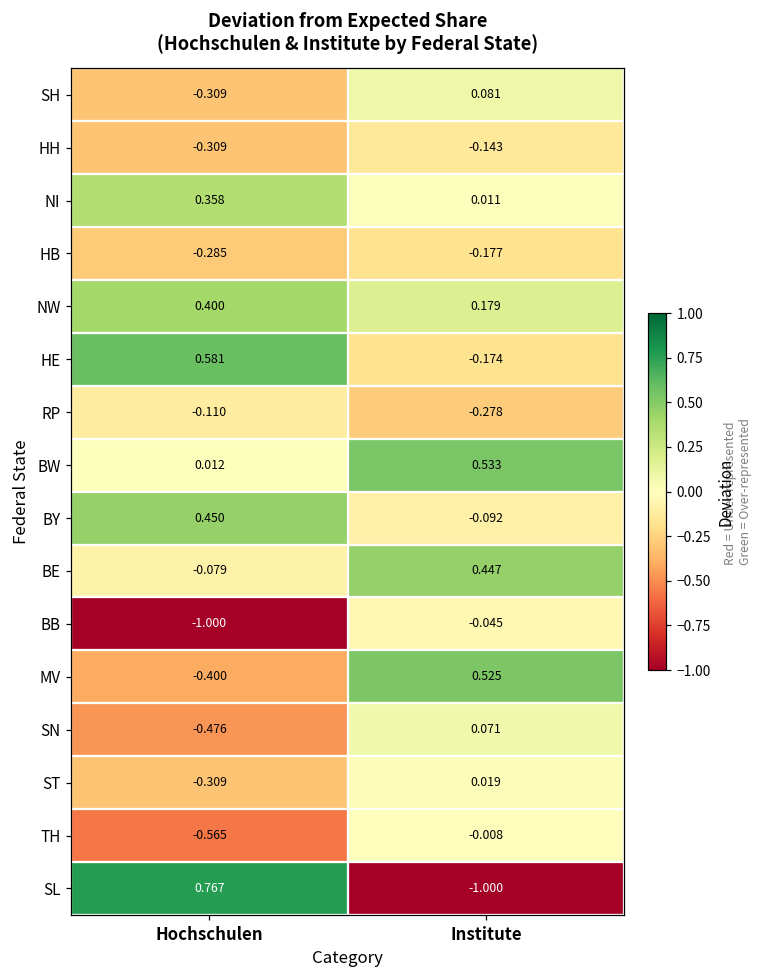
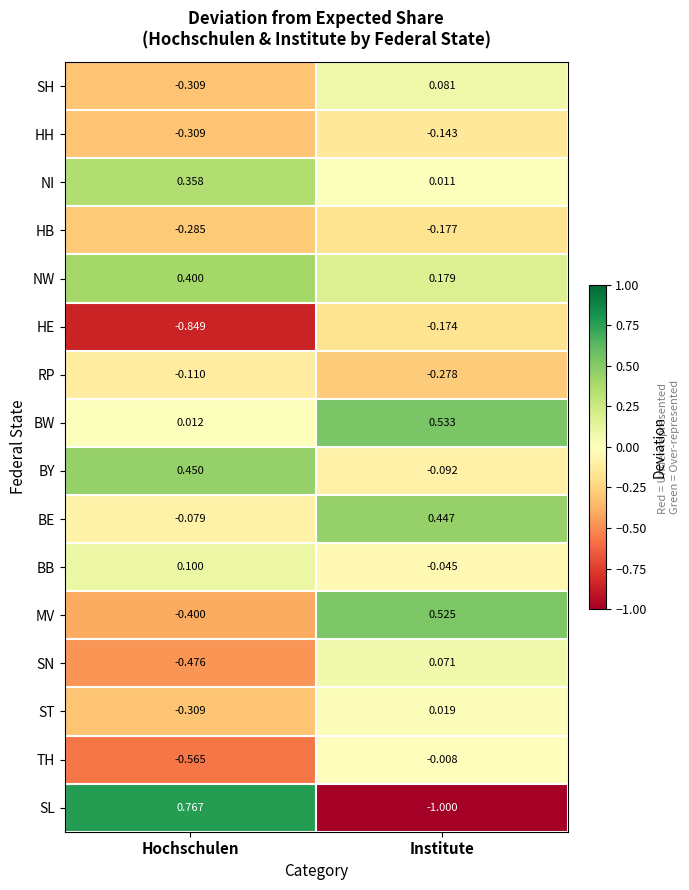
HE, Hochschulen: 0.581 -> -0.849
BB, Hochschulen: -1.000 -> 0.100
